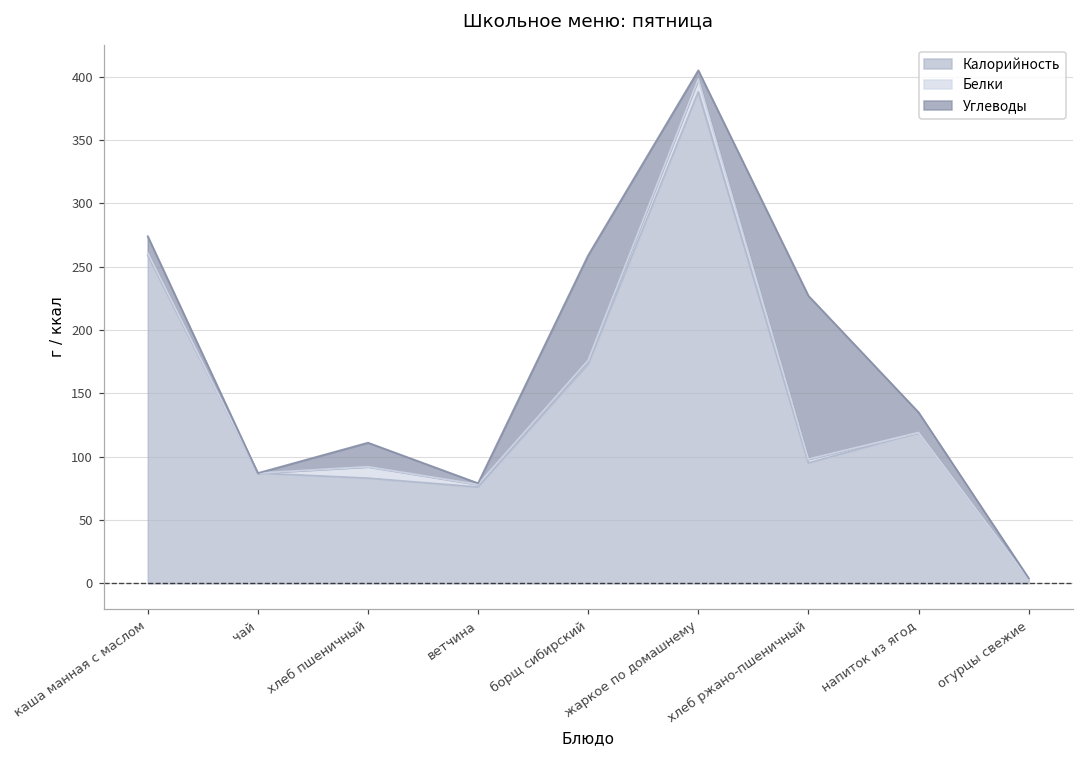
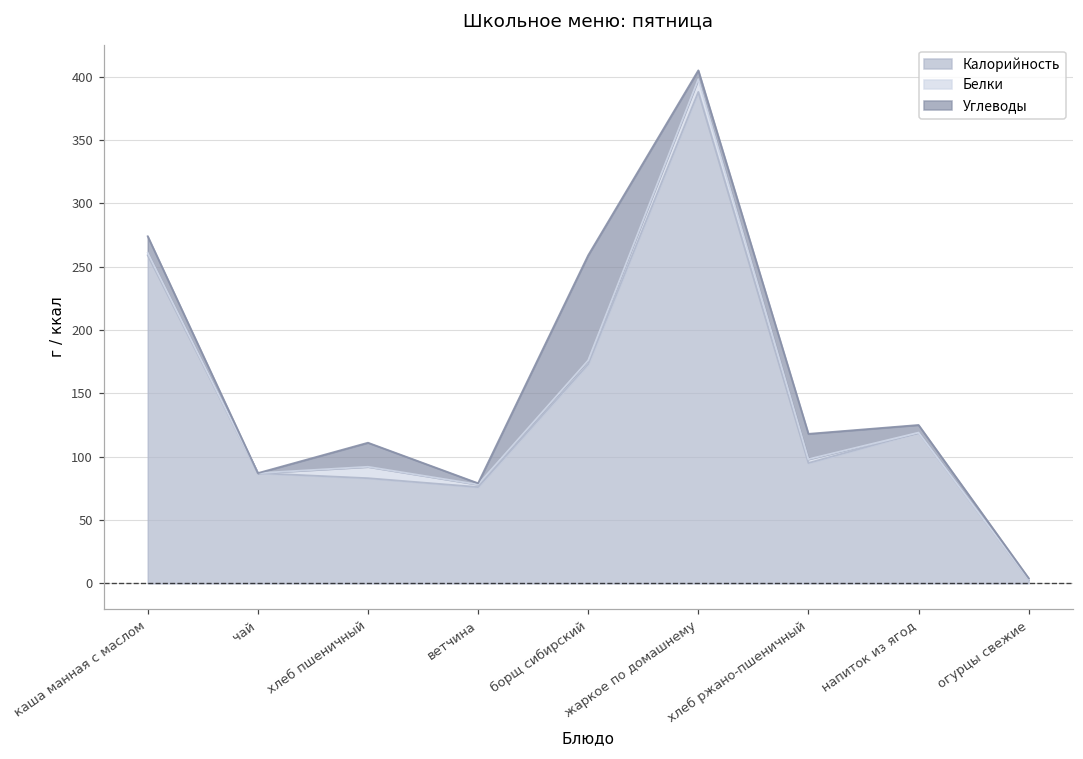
Углеводы, хлеб ржано-пшеничный: 129 -> 20
Углеводы, напиток из ягод: 16 -> 6
